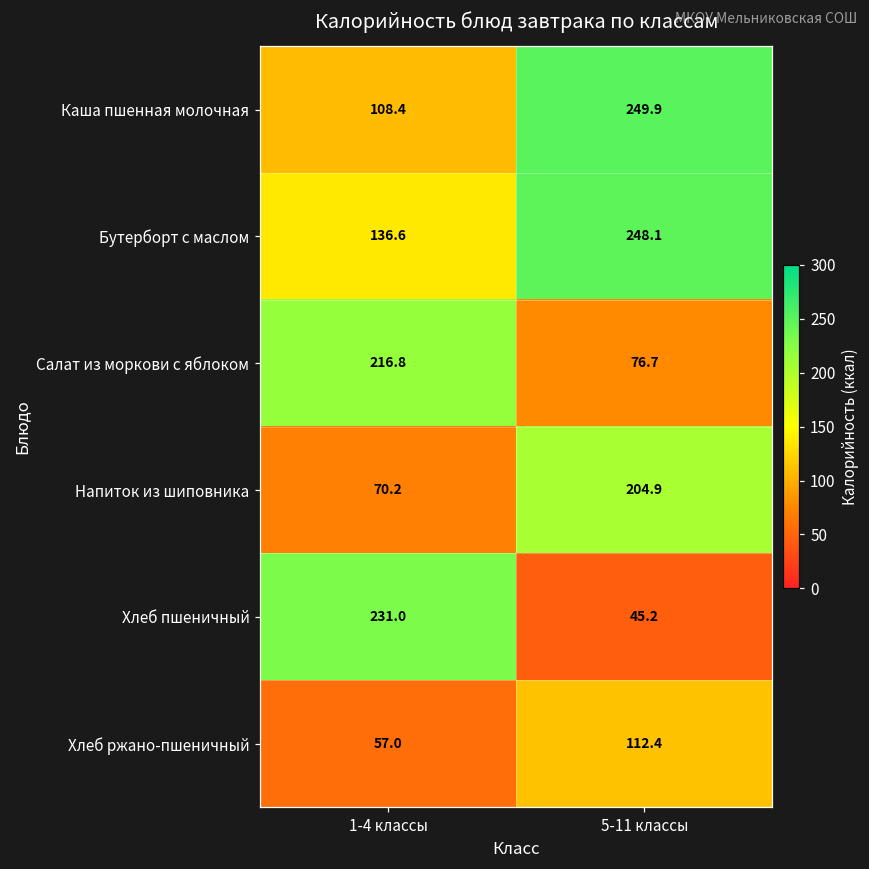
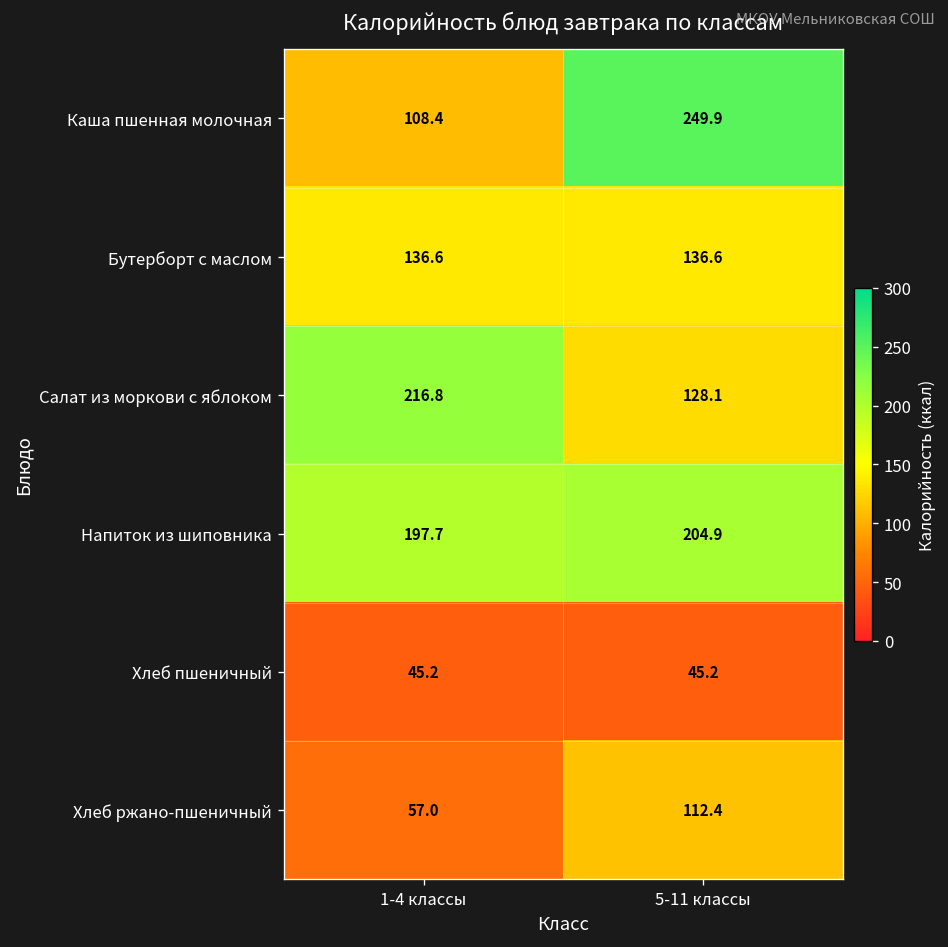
Бутерборт с маслом, 5-11 классы: 248.1 -> 136.6
Салат из моркови с яблоком, 5-11 классы: 76.7 -> 128.1
Напиток из шиповника, 1-4 классы: 70.2 -> 197.7
Хлеб пшеничный, 1-4 классы: 231.0 -> 45.2
